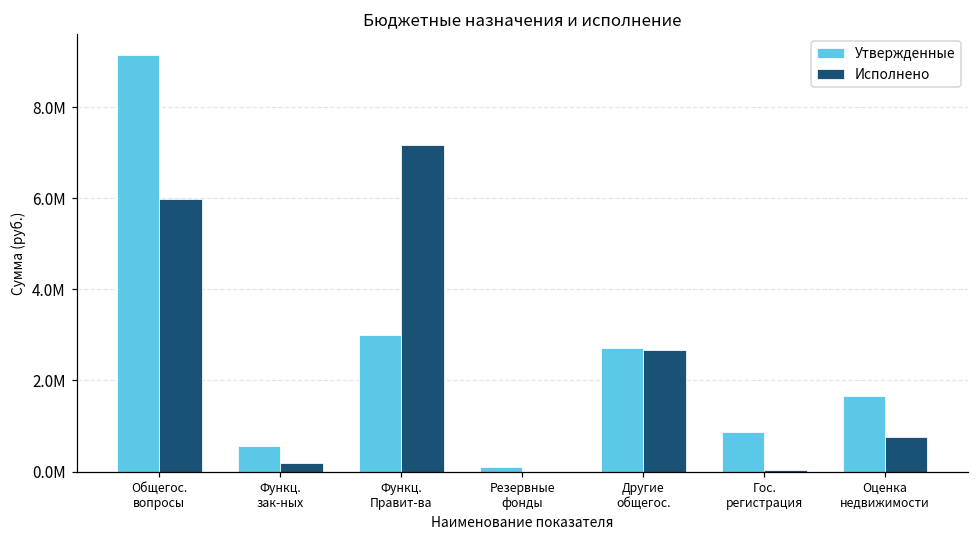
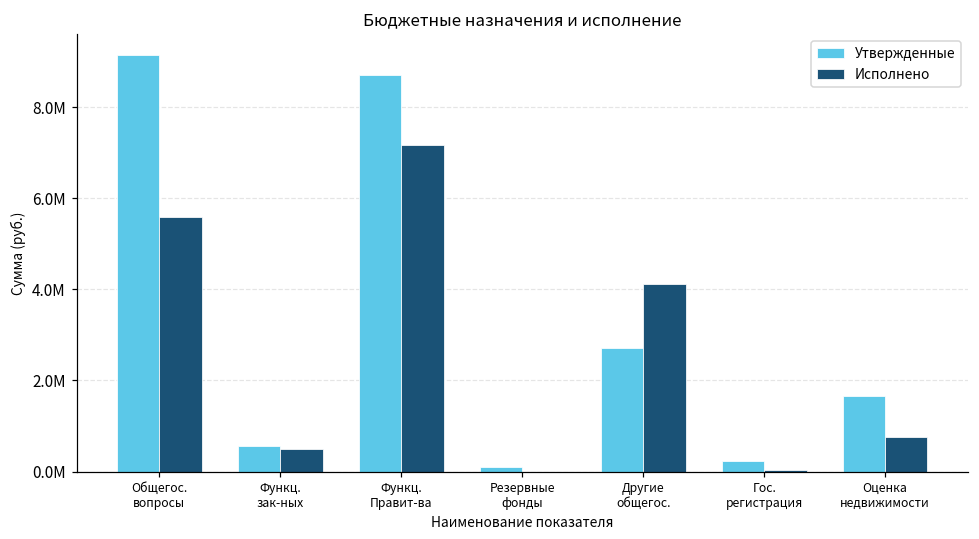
Исполнено, Общегос. вопросы: 6.0М -> 5.6М
Исполнено, Функц. зак-ных: 0.2М -> 0.5М
Утвержденные, Функц. Правит-ва: 3.0М -> 8.7М
Исполнено, Другие общегос.: 2.7М -> 4.1М
Утвержденные, Гос. регистрация: 0.9М -> 0.2М
